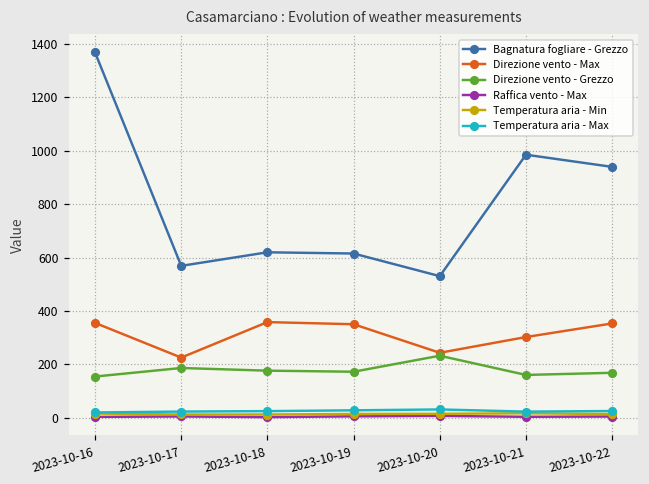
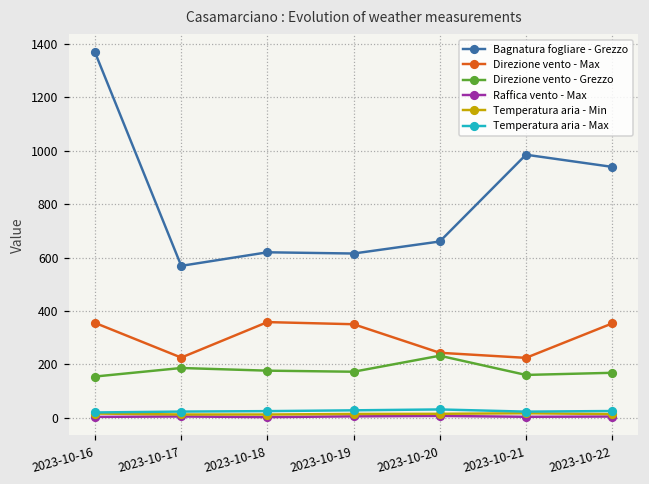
Bagnatura fogliare - Grezzo, 2023-10-20: 530 -> 660
Direzione vento - Max, 2023-10-21: 300 -> 220
